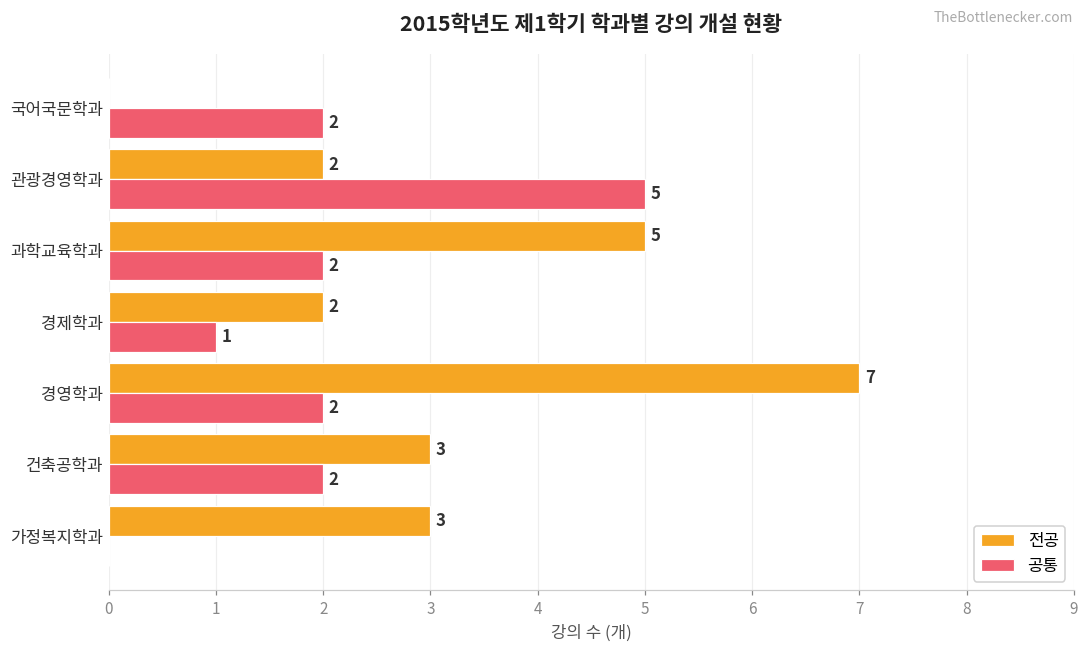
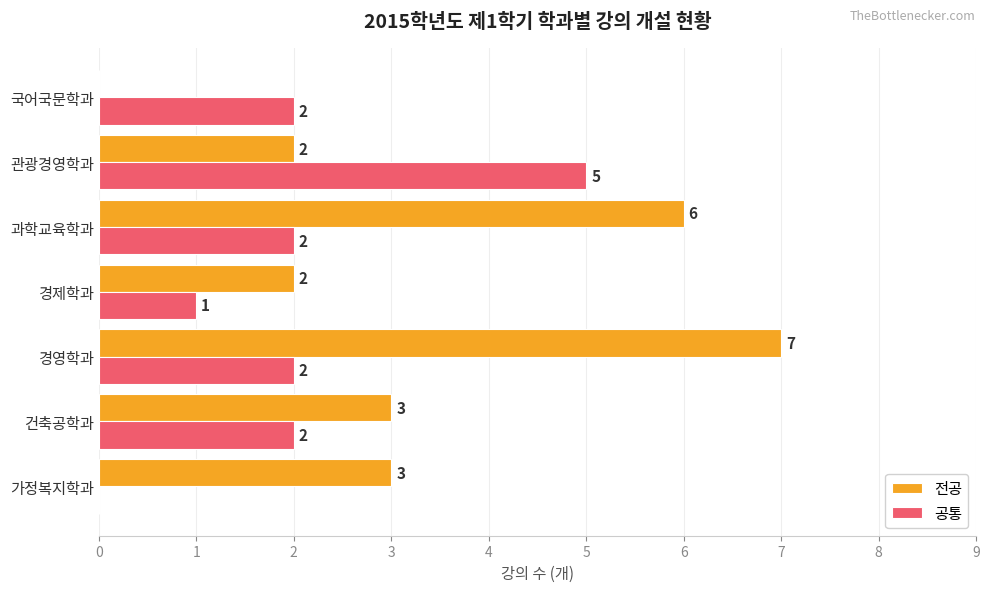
전공, 과학교육학과: 5 -> 6
